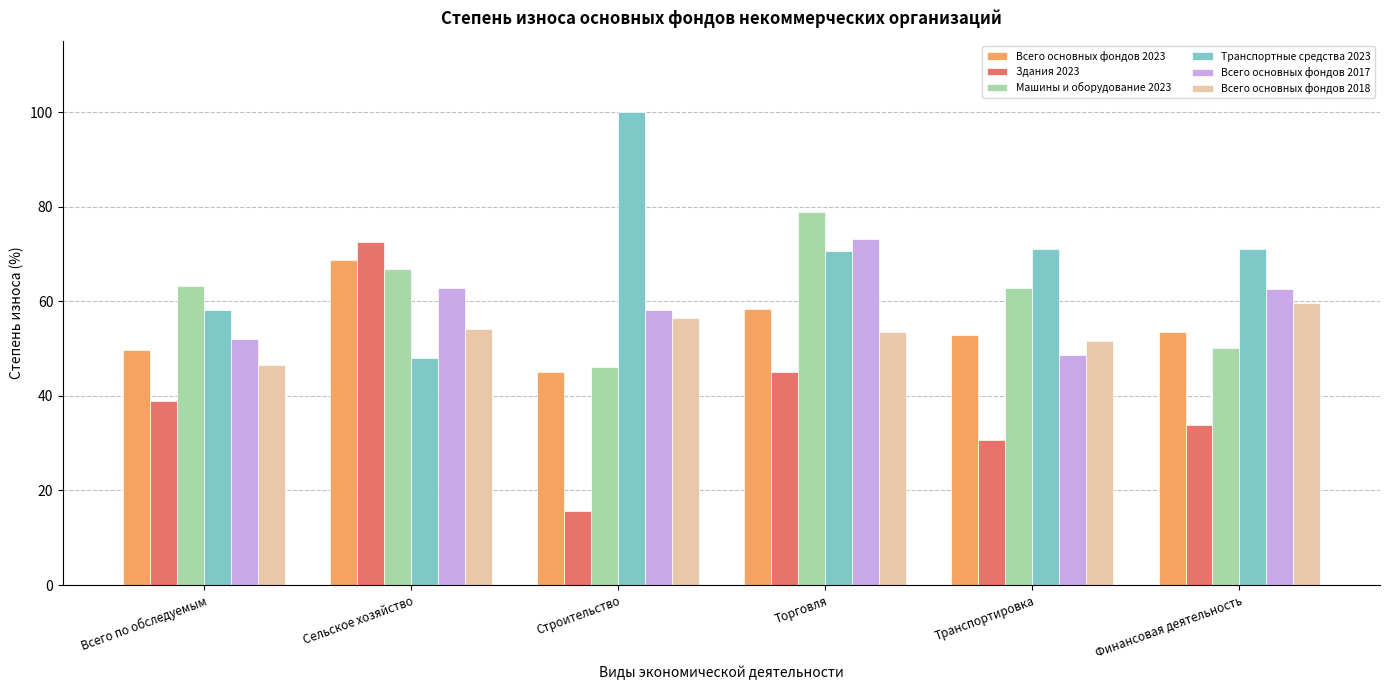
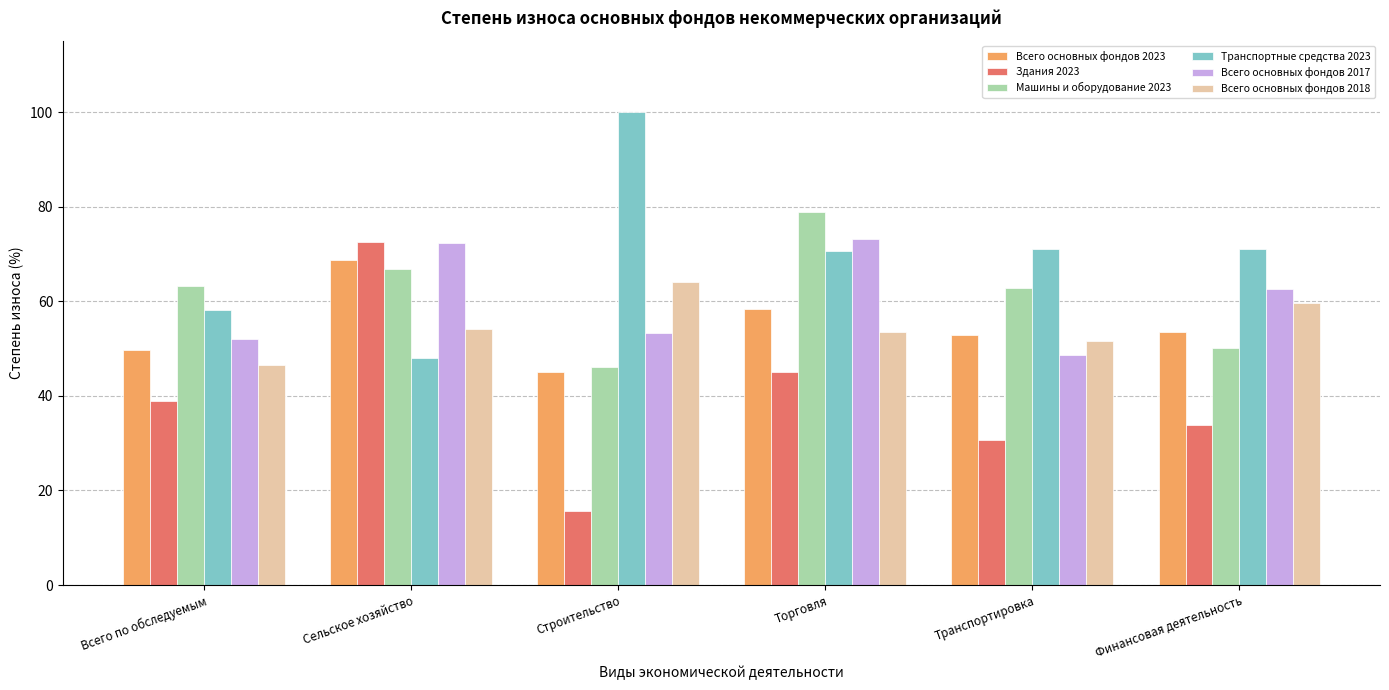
Всего основных фондов 2017, Сельское хозяйство: 63 -> 72
Всего основных фондов 2017, Строительство: 58 -> 53
Всего основных фондов 2018, Строительство: 57 -> 64
